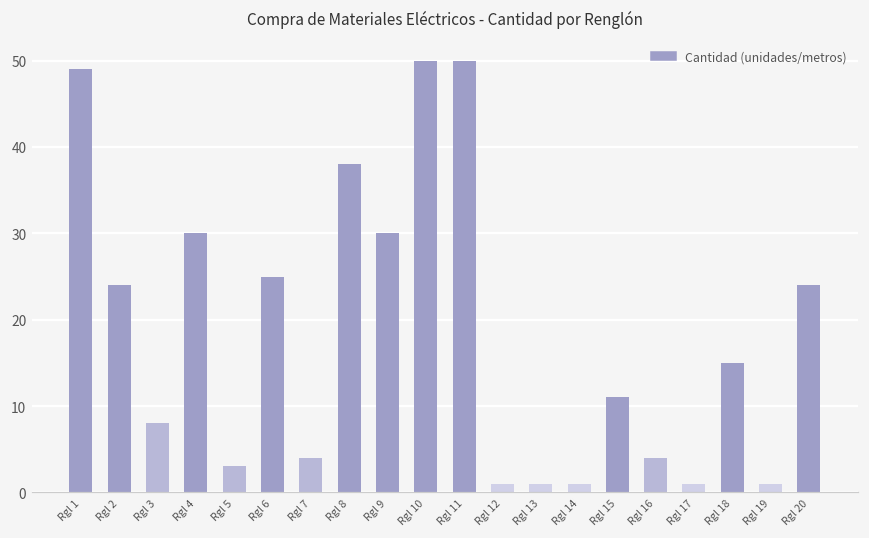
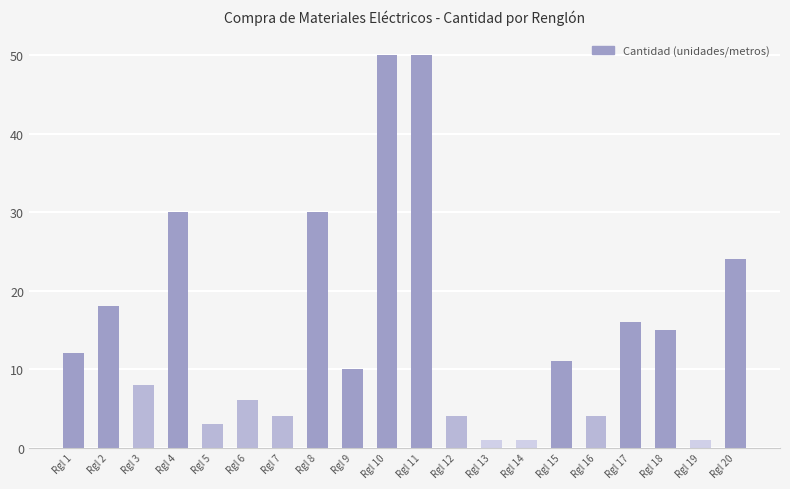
Rgl 1: 49 -> 12
Rgl 2: 24 -> 18
Rgl 6: 25 -> 6
Rgl 8: 38 -> 30
Rgl 9: 30 -> 10
Rgl 12: 1 -> 4
Rgl 17: 1 -> 16
